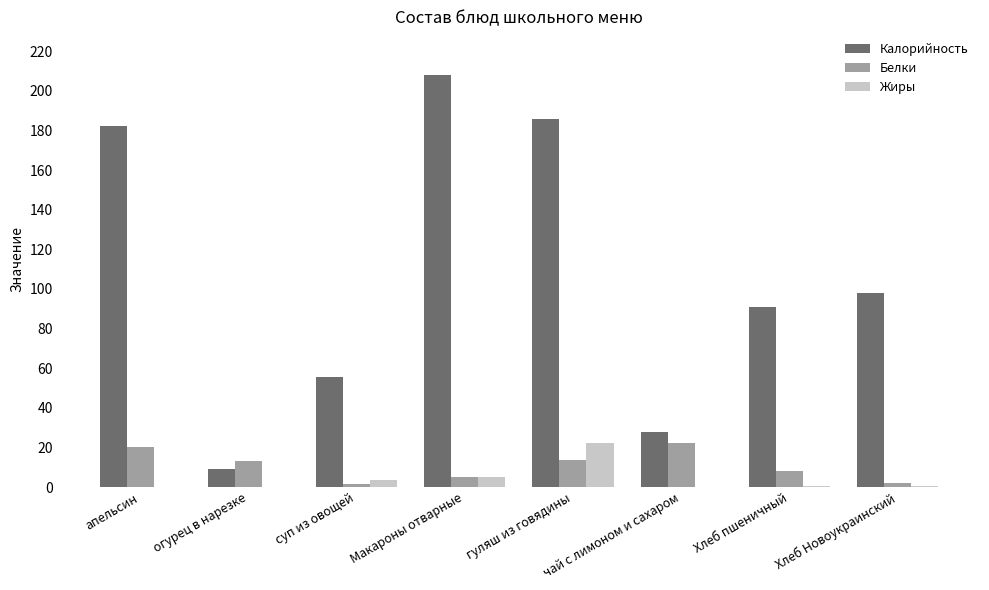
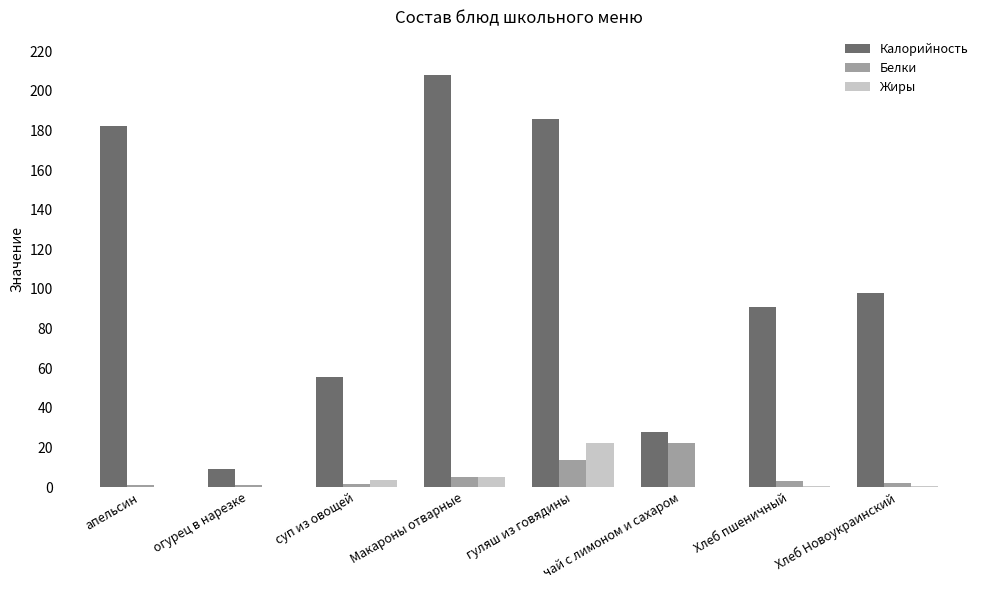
Белки, апельсин: 20 -> 1
Белки, огурец в нарезке: 13 -> 1
Белки, Хлеб пшеничный: 8 -> 3
